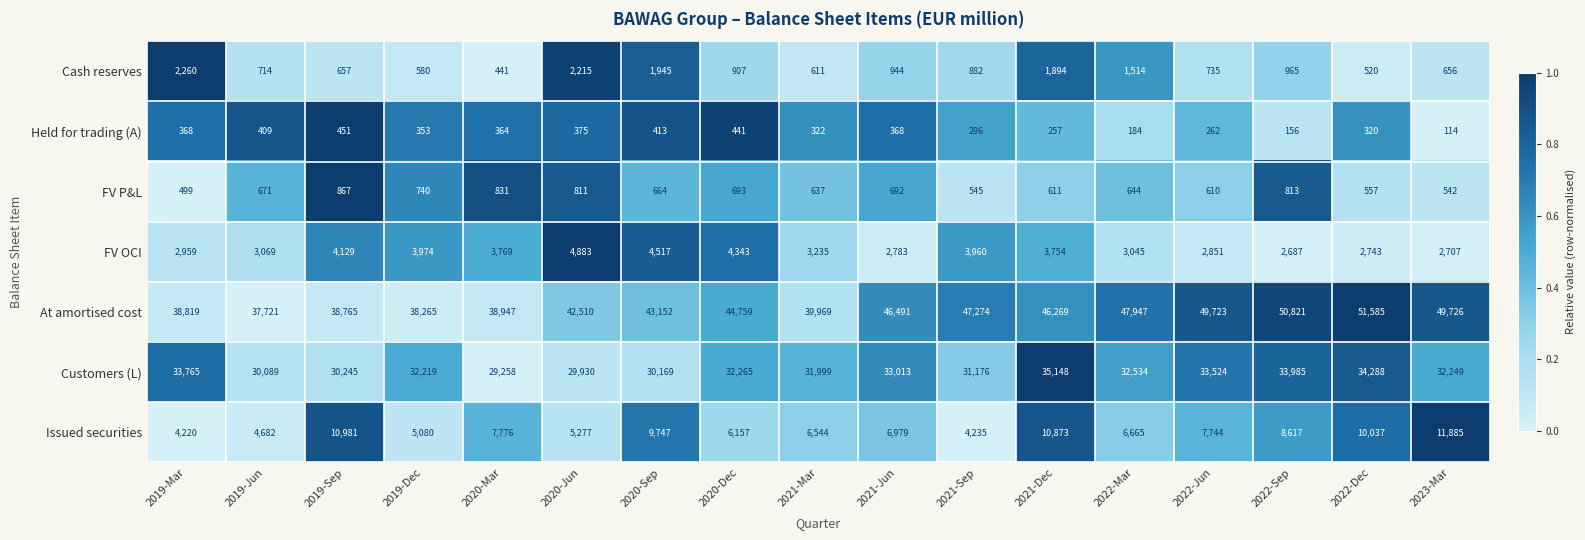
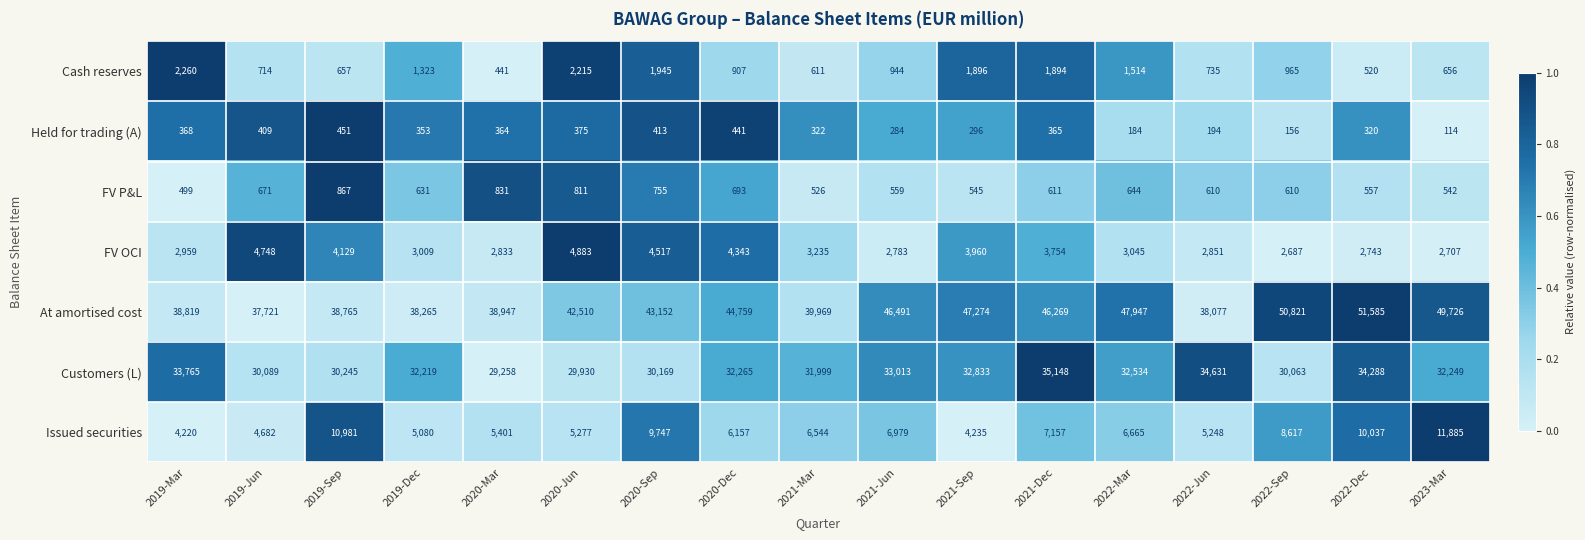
Cash reserves, 2019-Dec: 580 -> 1,323
Cash reserves, 2021-Sep: 882 -> 1,896
Held for trading (A), 2021-Jun: 368 -> 284
Held for trading (A), 2021-Dec: 257 -> 365
Held for trading (A), 2022-Jun: 262 -> 194
FV P&L, 2019-Dec: 740 -> 631
FV P&L, 2020-Sep: 664 -> 755
FV P&L, 2021-Mar: 637 -> 526
FV P&L, 2021-Jun: 692 -> 559
FV P&L, 2022-Sep: 813 -> 610
FV OCI, 2019-Jun: 3,069 -> 4,748
FV OCI, 2019-Dec: 3,974 -> 3,009
FV OCI, 2020-Mar: 3,769 -> 2,833
At amortised cost, 2022-Jun: 49,723 -> 38,077
Customers (L), 2021-Sep: 31,176 -> 32,833
Customers (L), 2022-Jun: 33,524 -> 34,631
Customers (L), 2022-Sep: 33,985 -> 30,063
Issued securities, 2020-Mar: 7,776 -> 5,401
Issued securities, 2021-Dec: 10,873 -> 7,157
Issued securities, 2022-Jun: 7,744 -> 5,248
